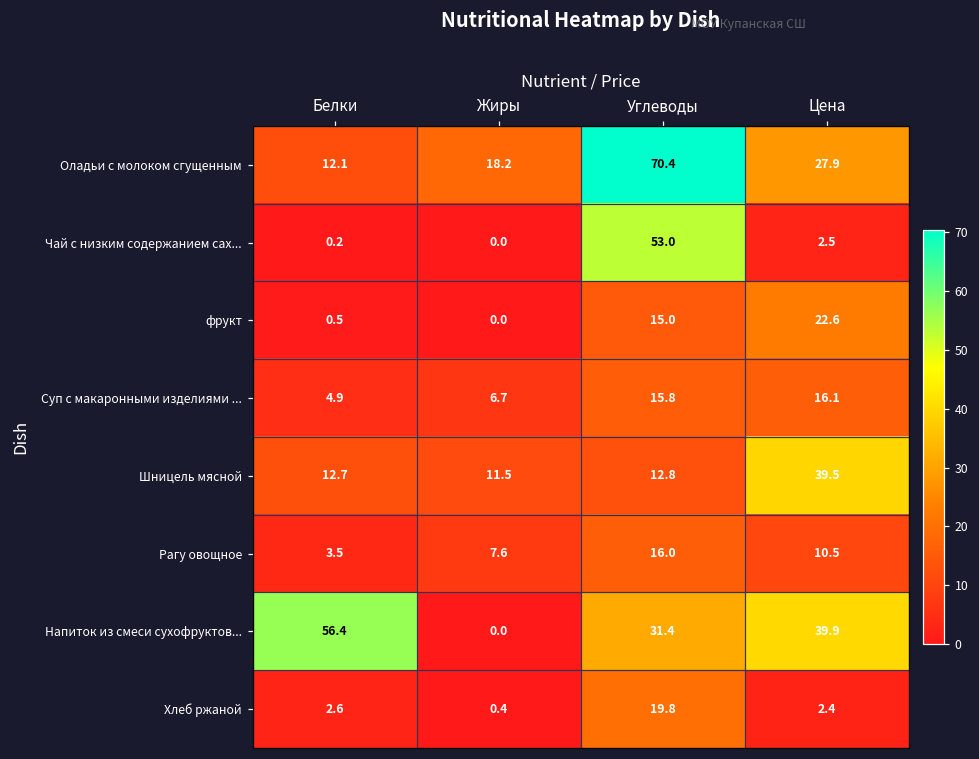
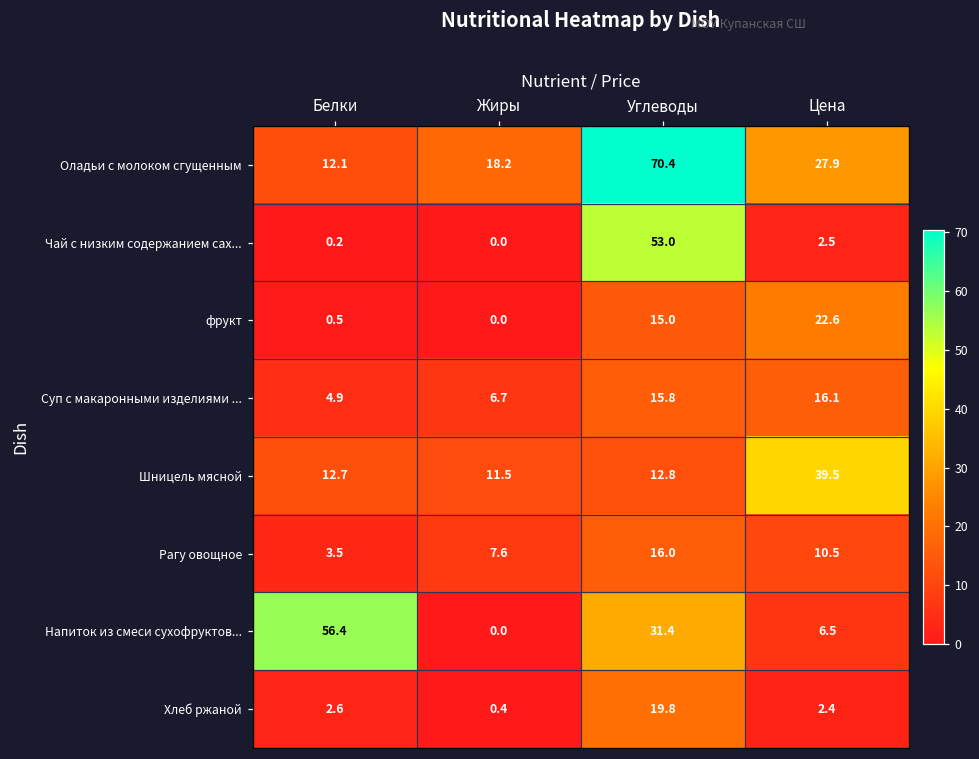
Напиток из смеси сухофруктов..., Цена: 39.9 -> 6.5
